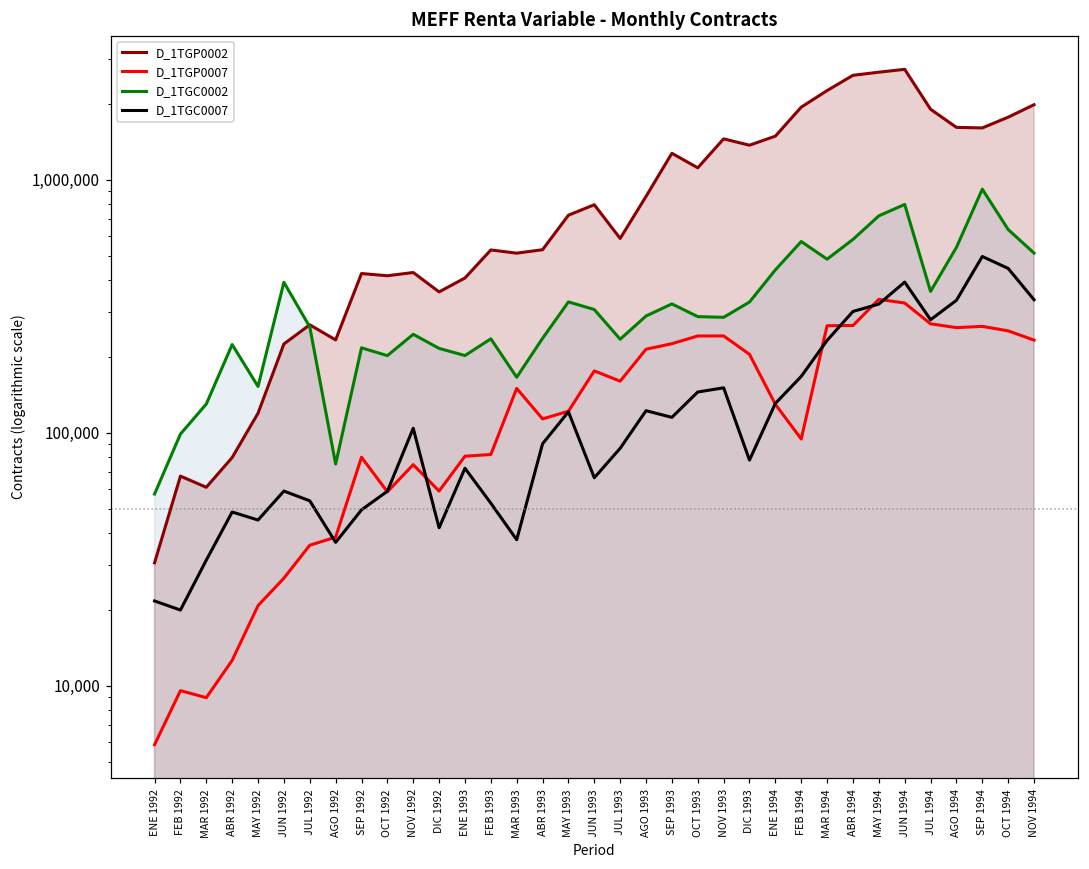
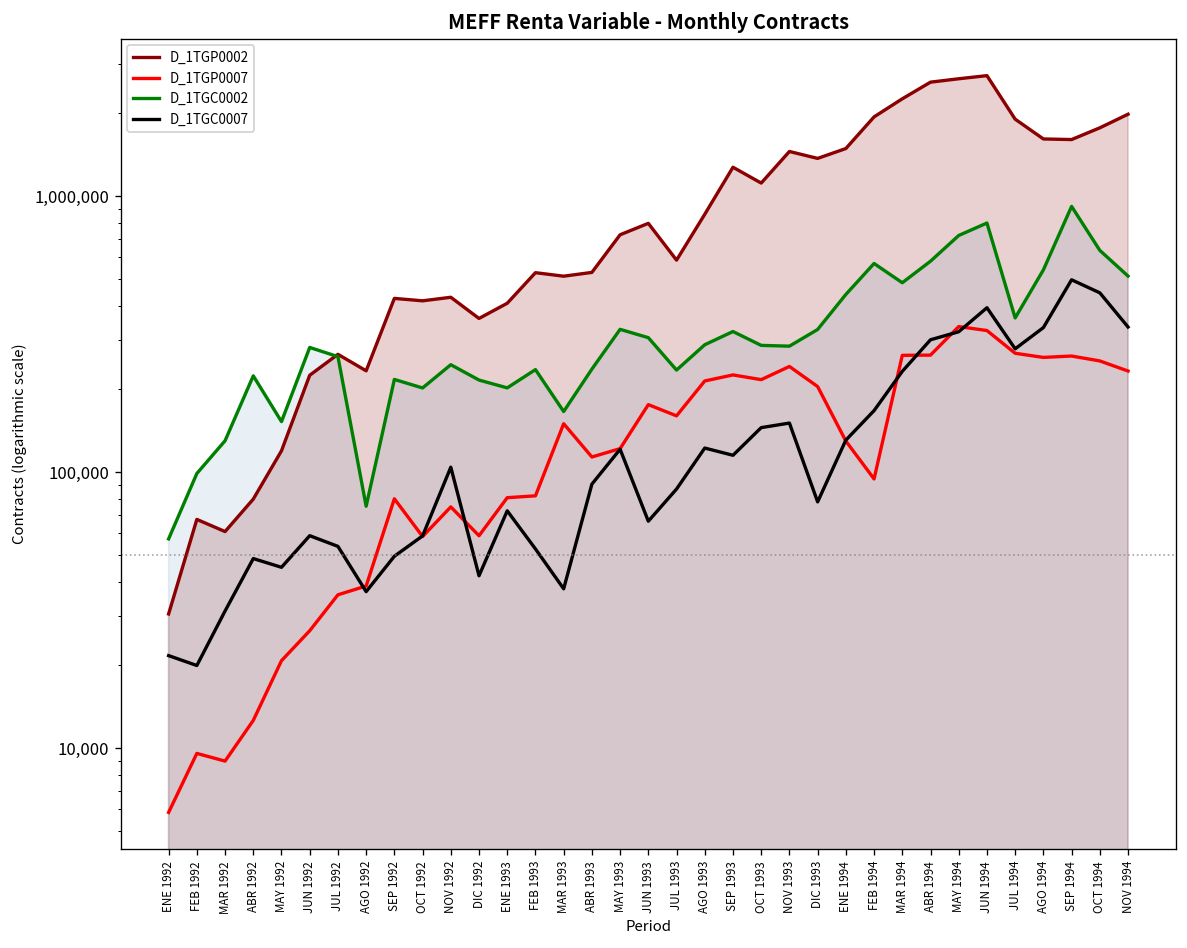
D_1TGC0002, JUN 1992: 390,000 -> 280,000
D_1TGP0007, OCT 1993: 240,000 -> 220,000
